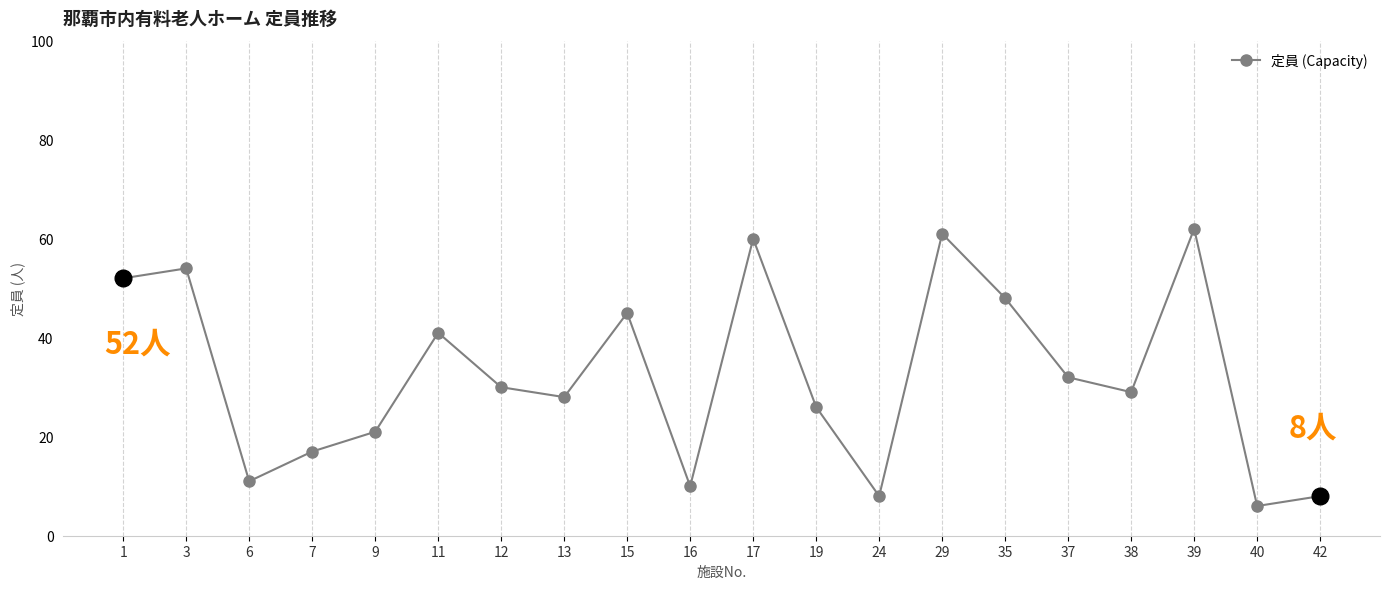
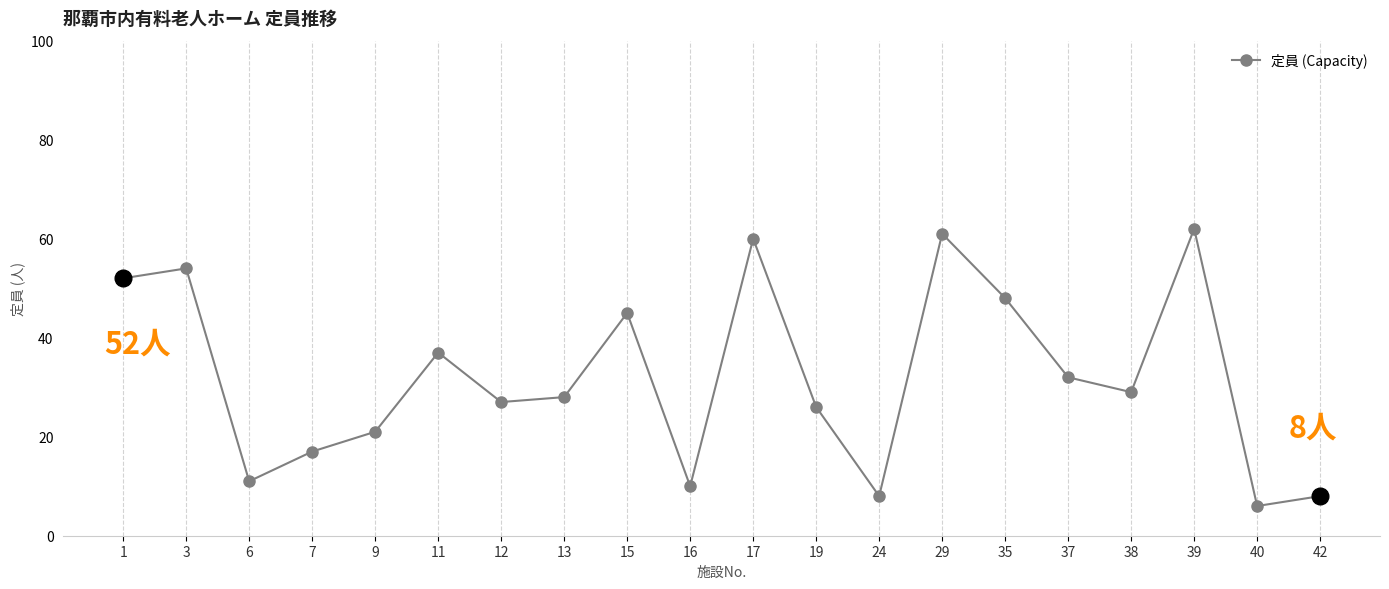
定員 (Capacity), 11: 41 -> 37
定員 (Capacity), 12: 30 -> 27
